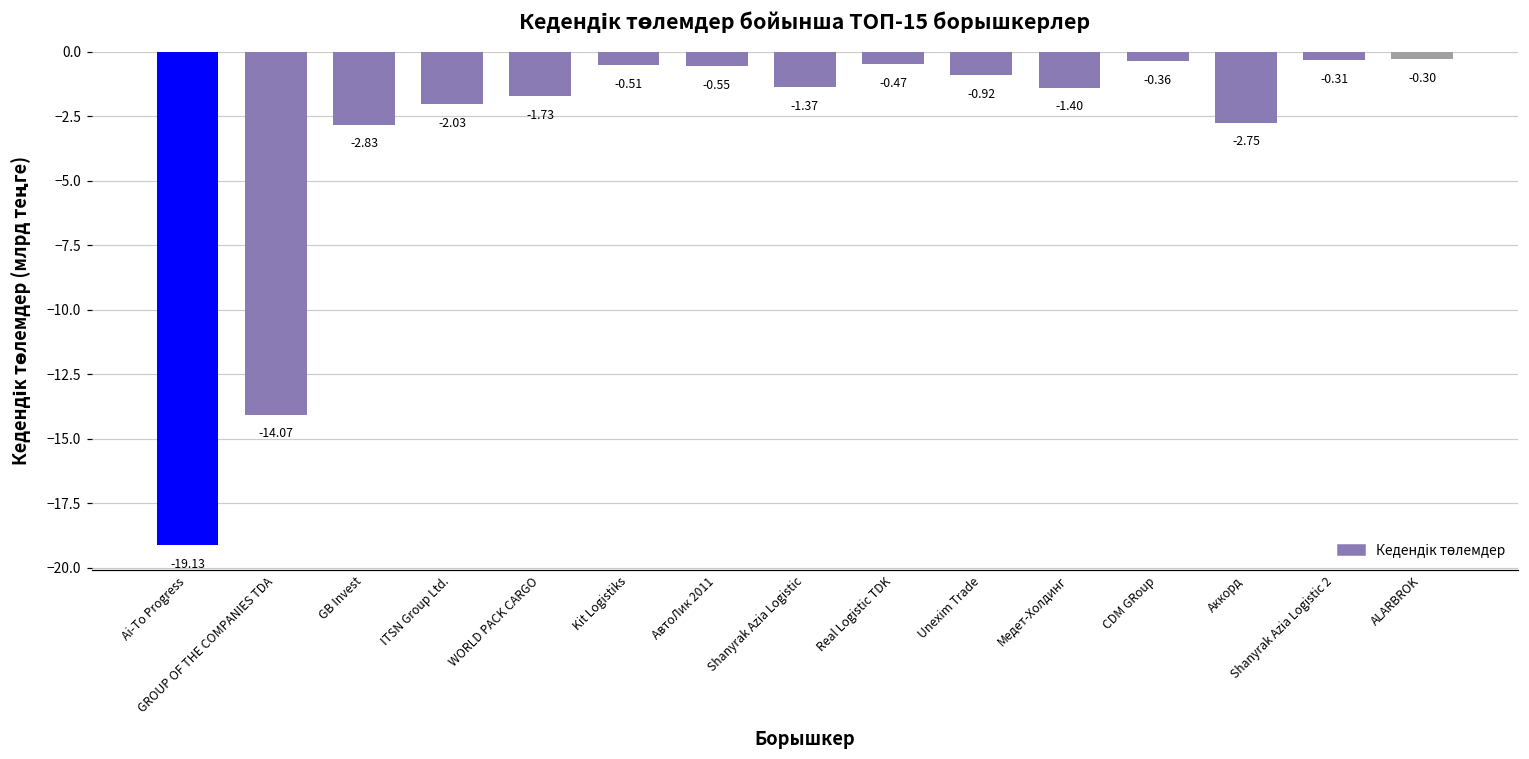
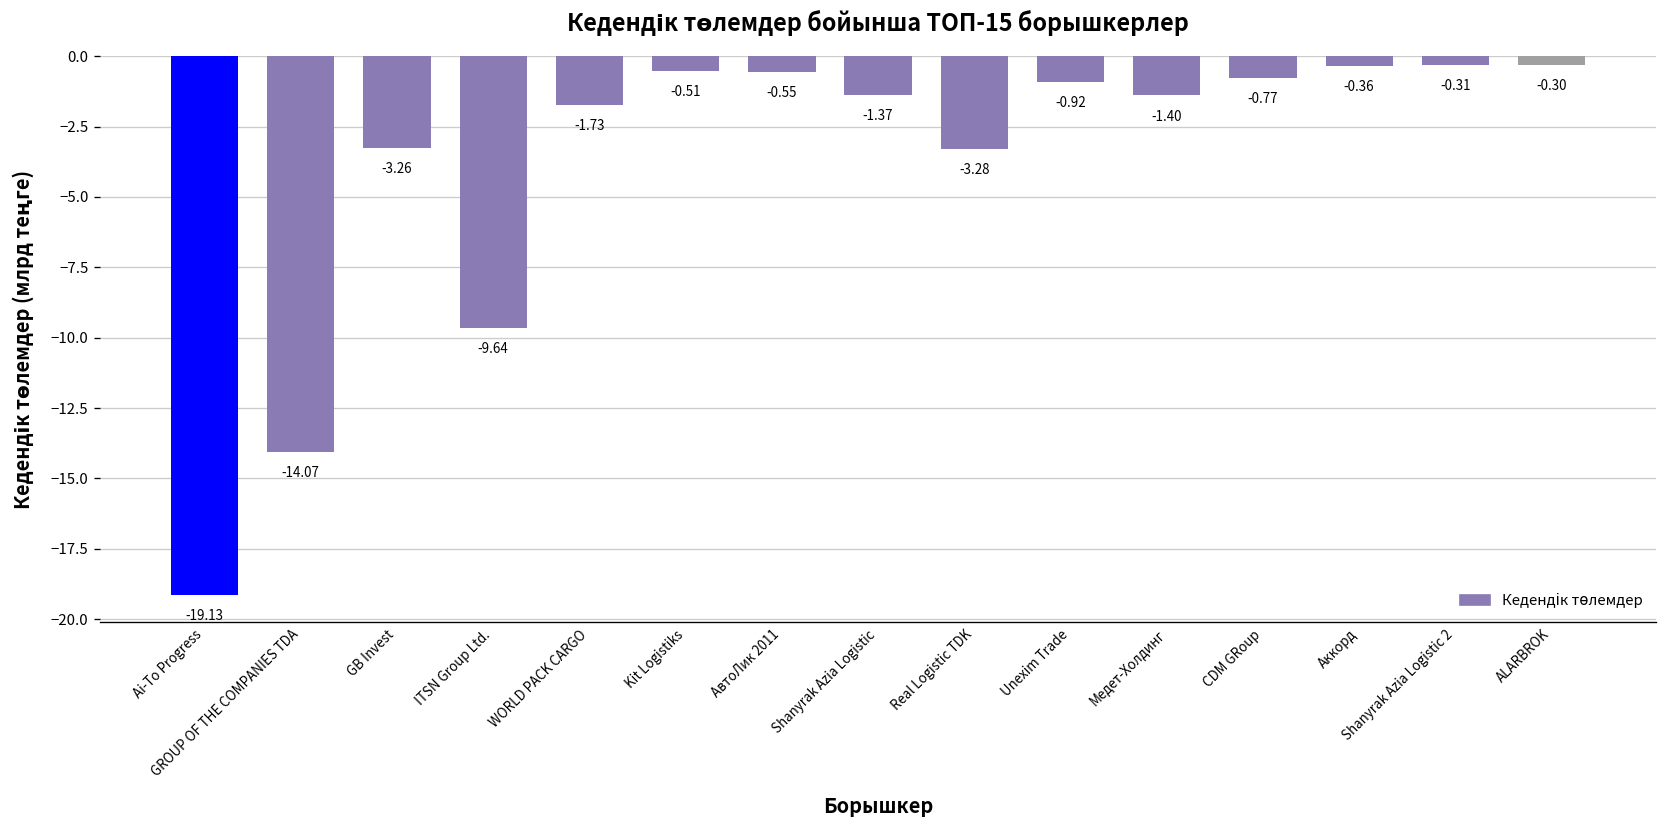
GB Invest: -2.83 -> -3.26
ITSN Group Ltd.: -2.03 -> -9.64
Real Logistic TDK: -0.47 -> -3.28
CDM GRoup: -0.36 -> -0.77
Аккорд: -2.75 -> -0.36
